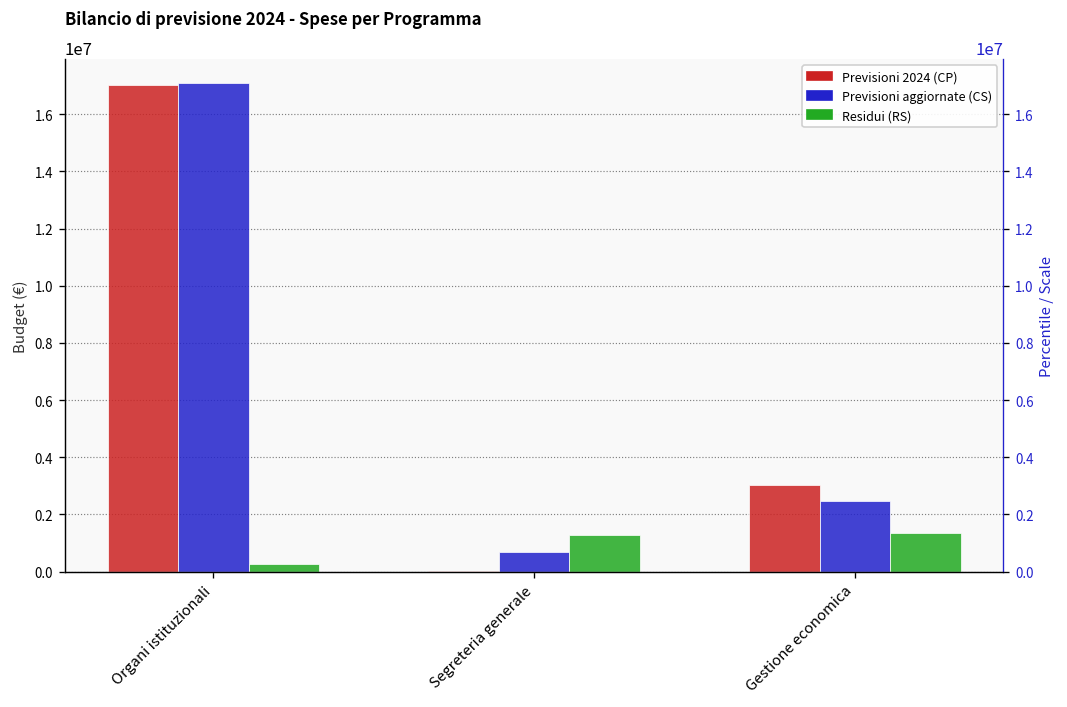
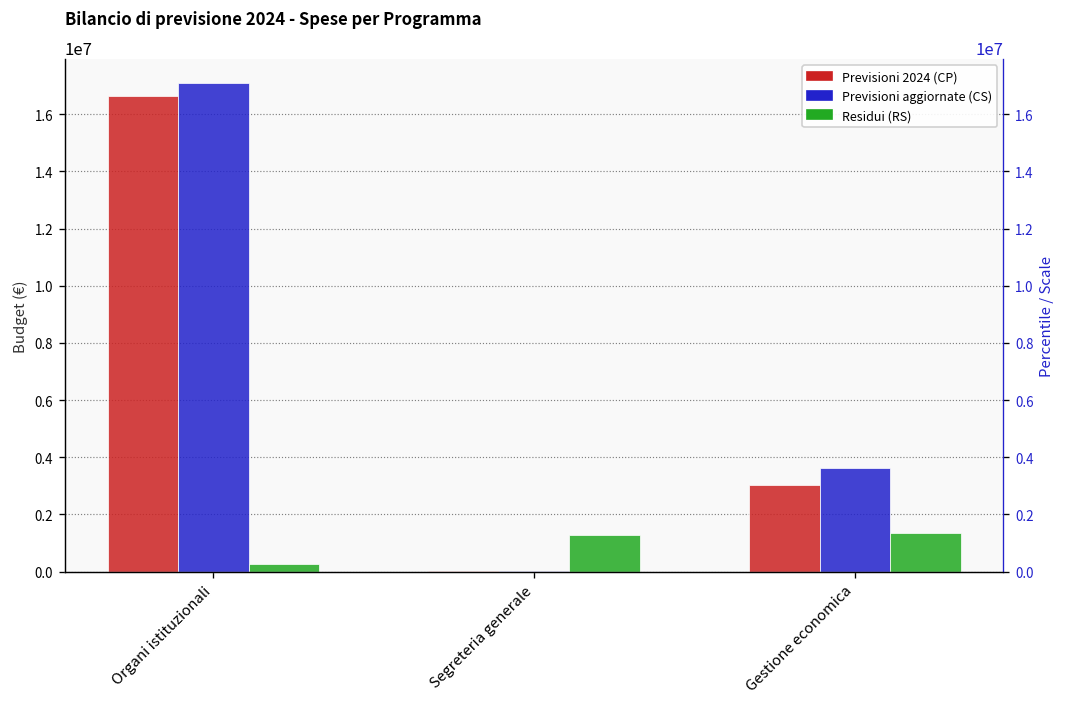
Previsioni 2024 (CP), Organi istituzionali: 17000000 -> 16600000
Previsioni aggiornate (CS), Segreteria generale: 700000 -> 0
Previsioni aggiornate (CS), Gestione economica: 2500000 -> 3600000
